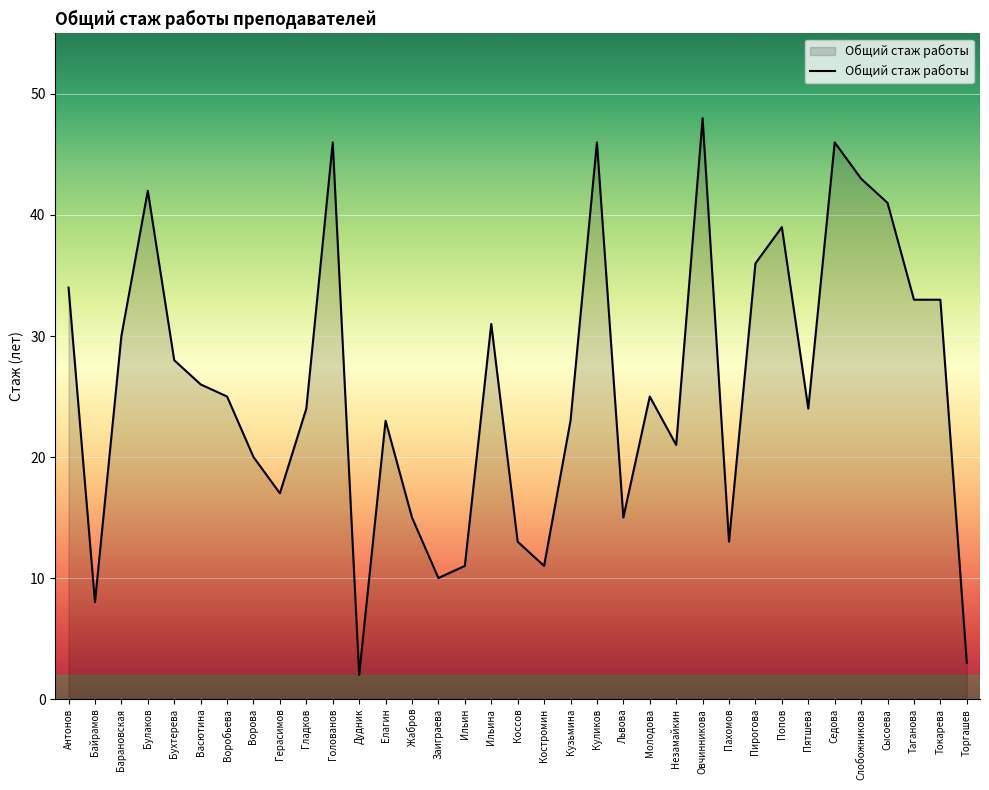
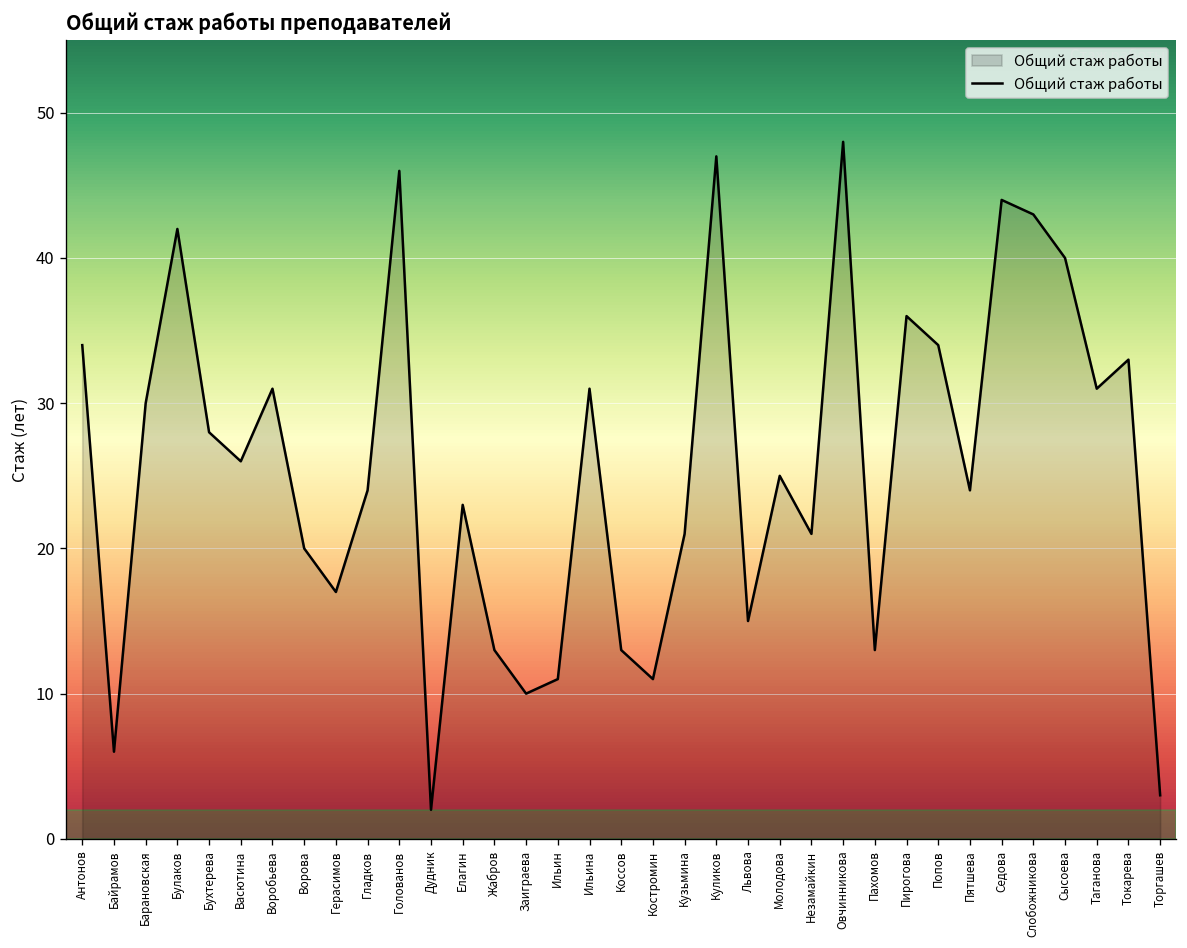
Байрамов: 8 -> 6
Воробьева: 25 -> 31
Жабров: 15 -> 13
Кузьмина: 23 -> 21
Куликов: 46 -> 47
Попов: 39 -> 34
Седова: 46 -> 44
Сысоева: 41 -> 40
Таганова: 33 -> 31
